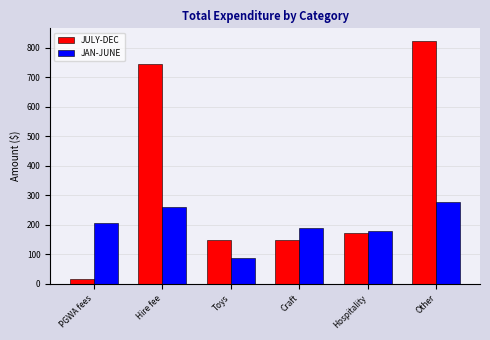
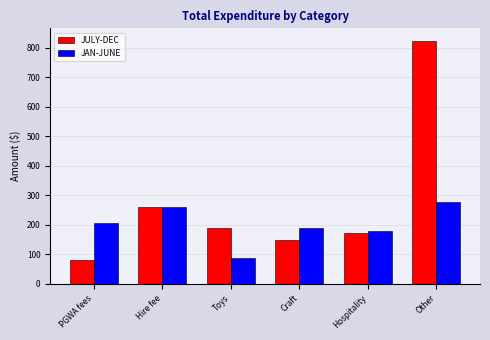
JULY-DEC, PGWA fees: 20 -> 80
JULY-DEC, Hire fee: 750 -> 260
JULY-DEC, Toys: 150 -> 190
